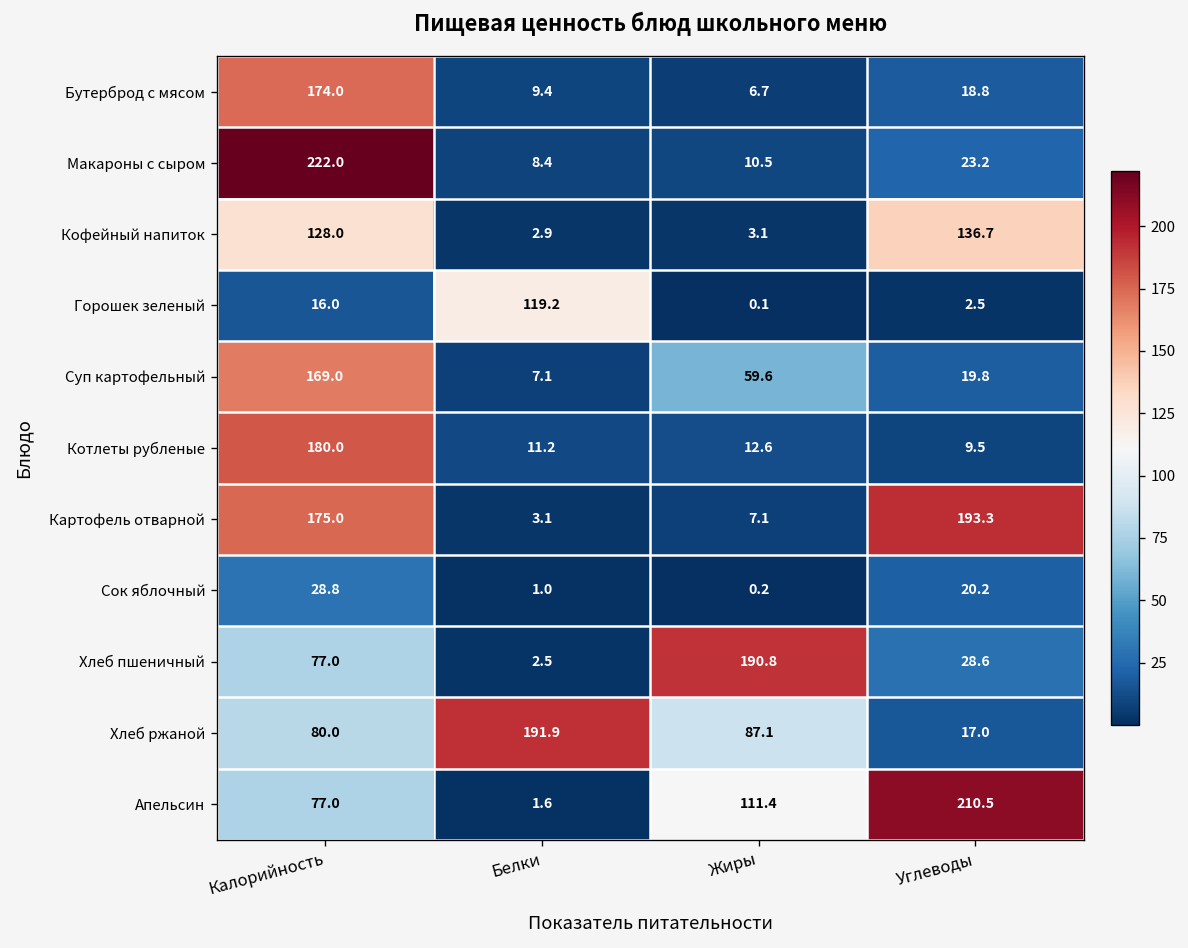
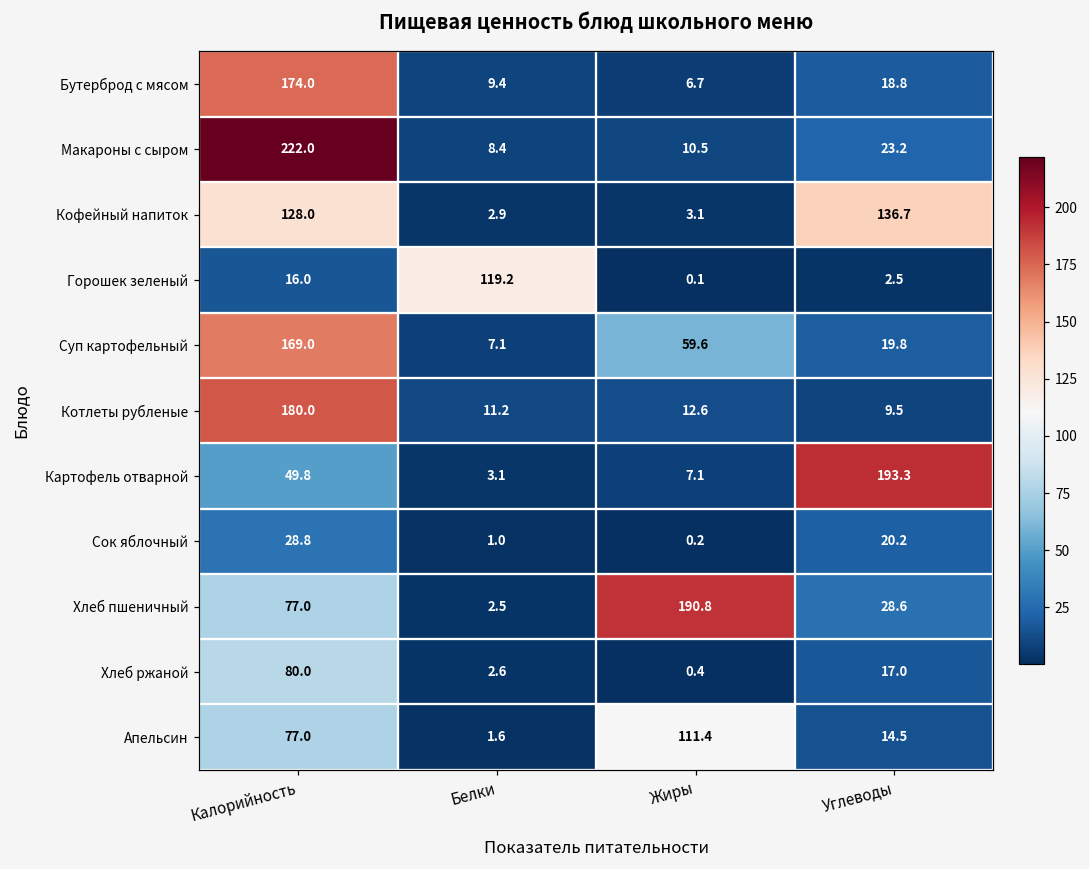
Картофель отварной, Калорийность: 175.0 -> 49.8
Хлеб ржаной, Белки: 191.9 -> 2.6
Хлеб ржаной, Жиры: 87.1 -> 0.4
Апельсин, Углеводы: 210.5 -> 14.5
